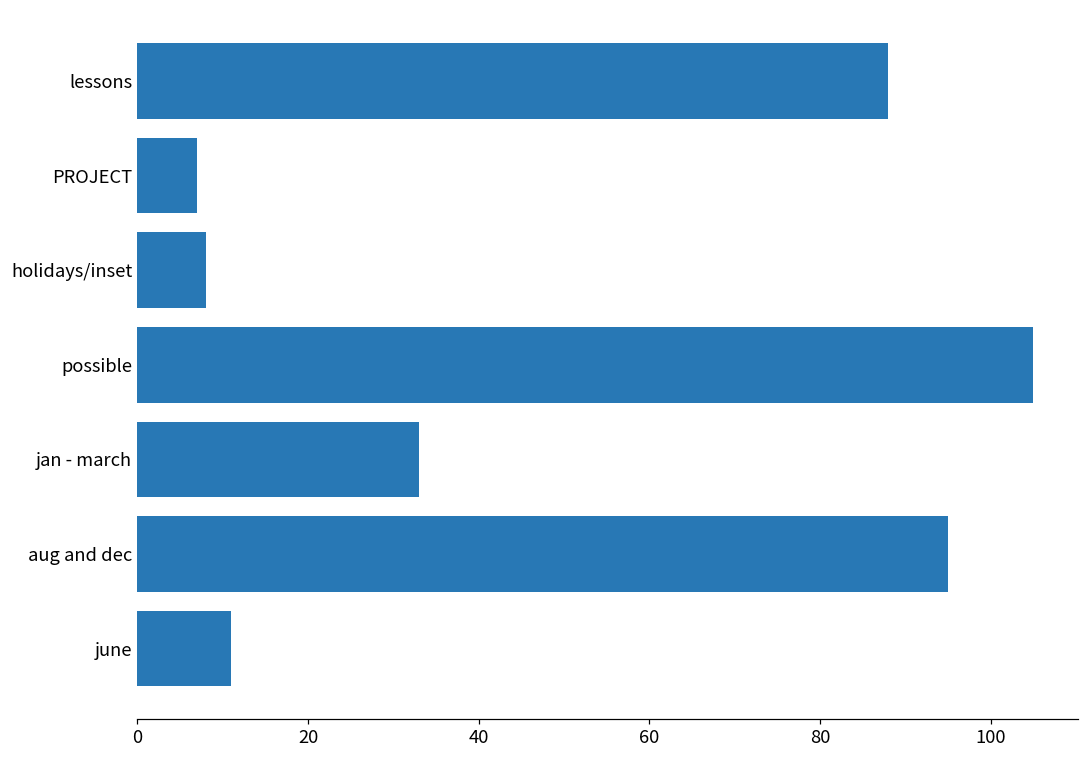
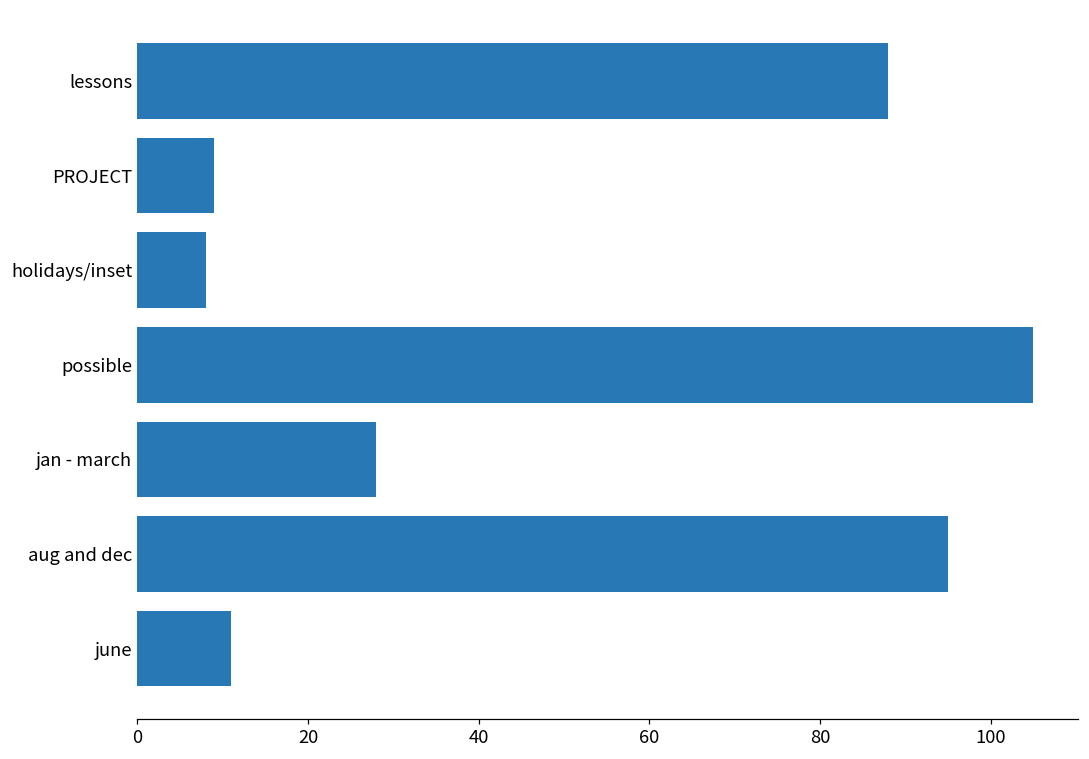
PROJECT: 7 -> 9
jan - march: 33 -> 28
